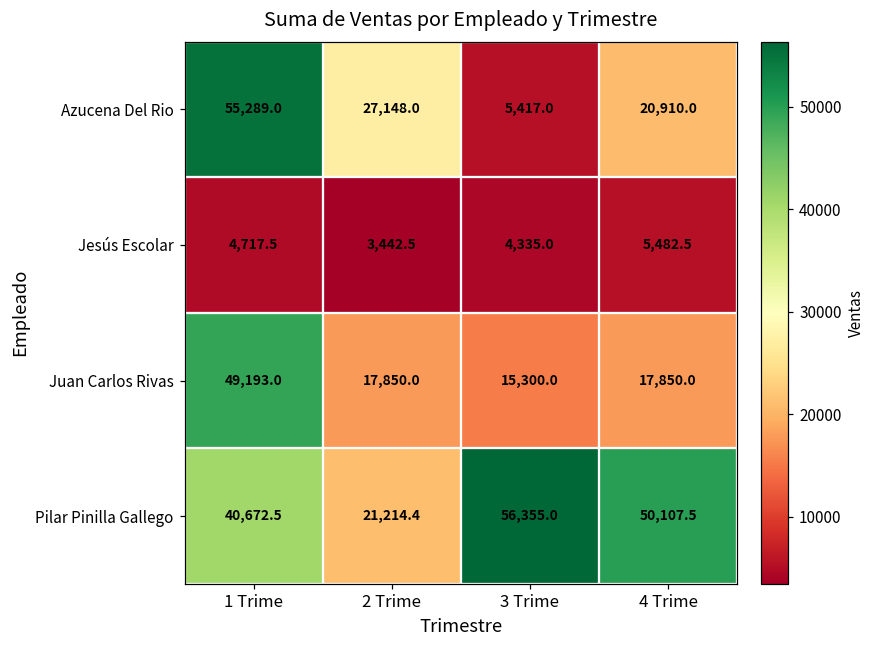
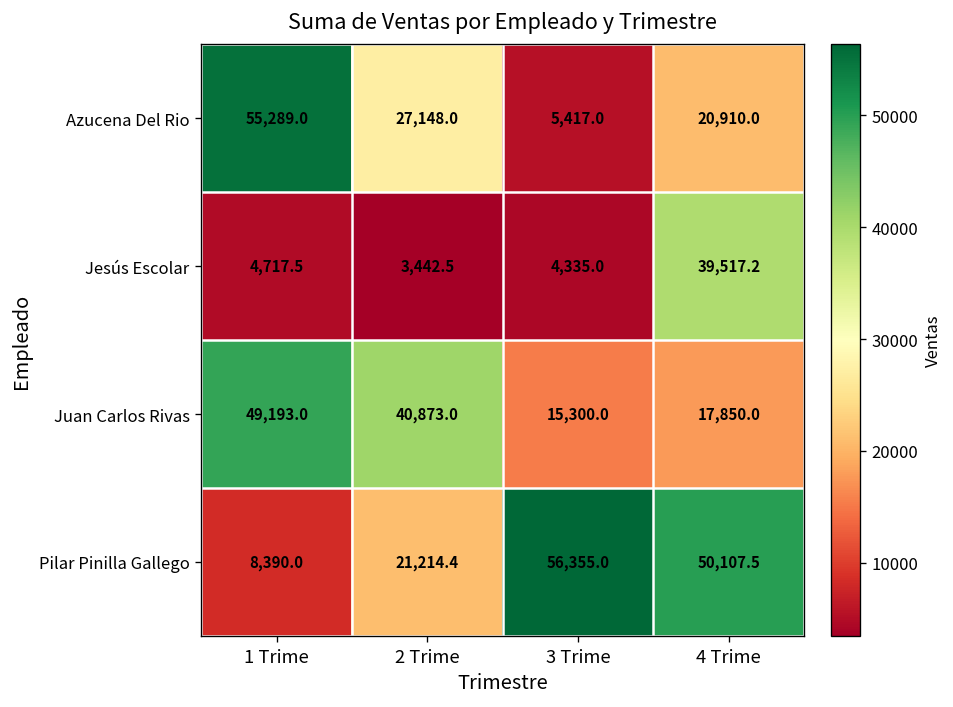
Jesús Escolar, 4 Trime: 5,482.5 -> 39,517.2
Juan Carlos Rivas, 2 Trime: 17,850.0 -> 40,873.0
Pilar Pinilla Gallego, 1 Trime: 40,672.5 -> 8,390.0
